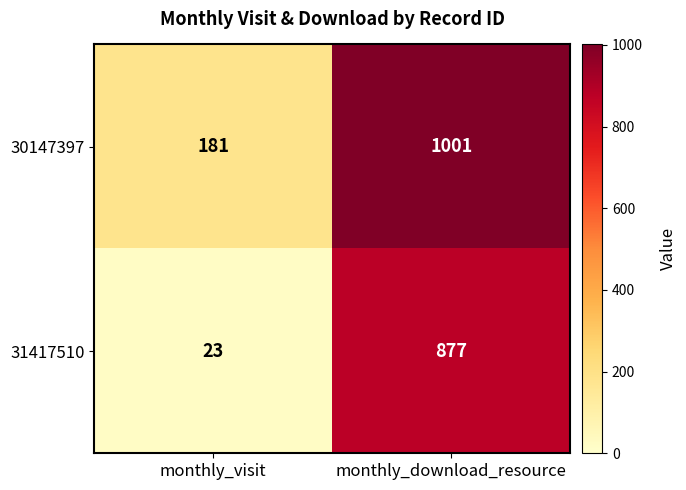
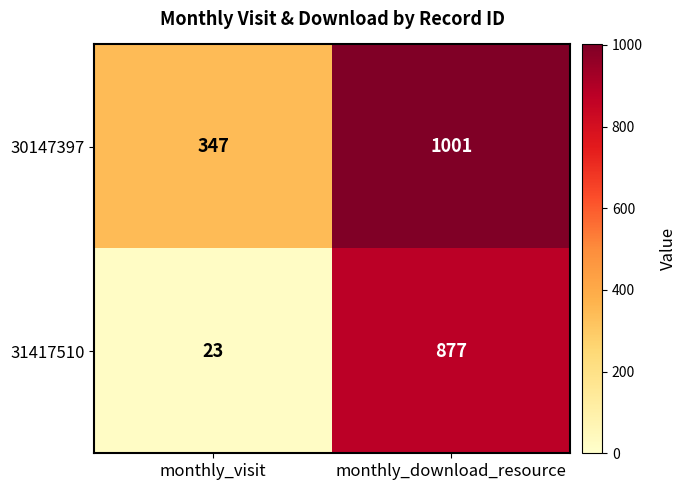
30147397, monthly_visit: 181 -> 347
